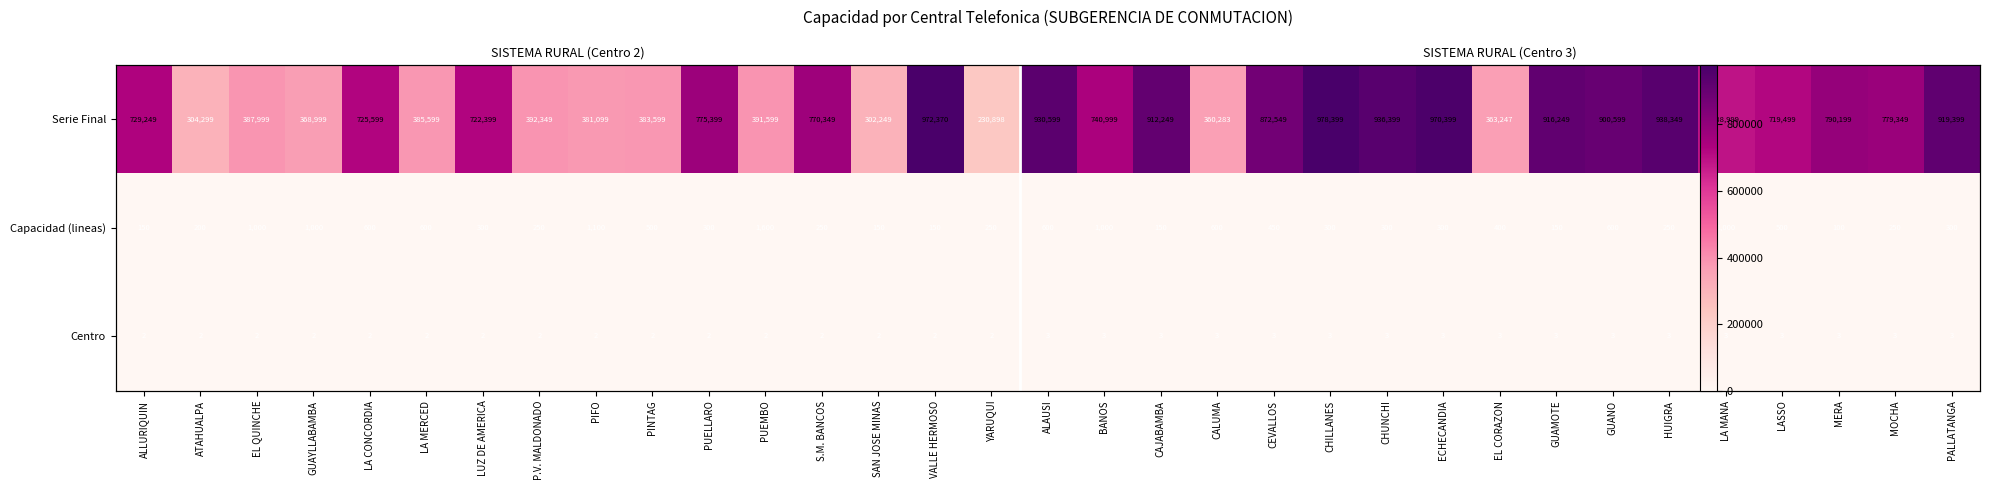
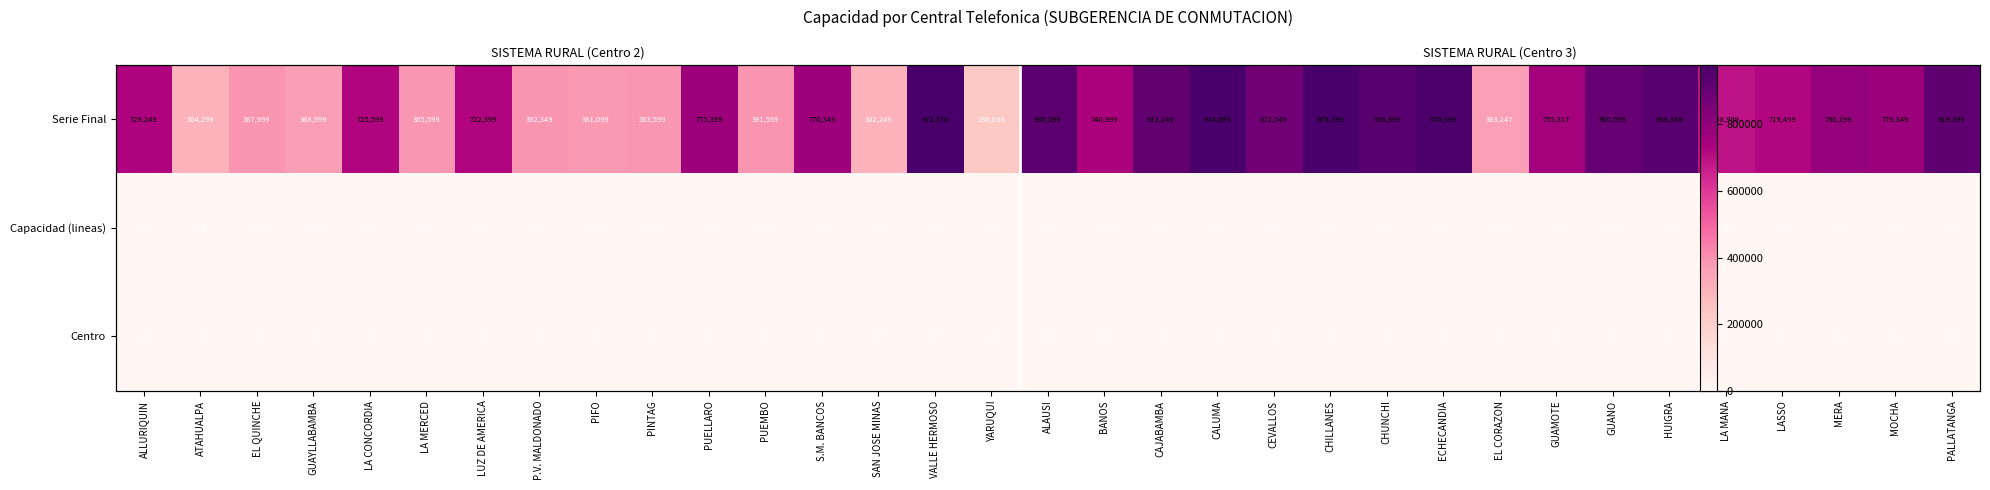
Serie Final, CALUMA: 360,283 -> 974,699
Serie Final, GUAMOTE: 916,249 -> 755,317
